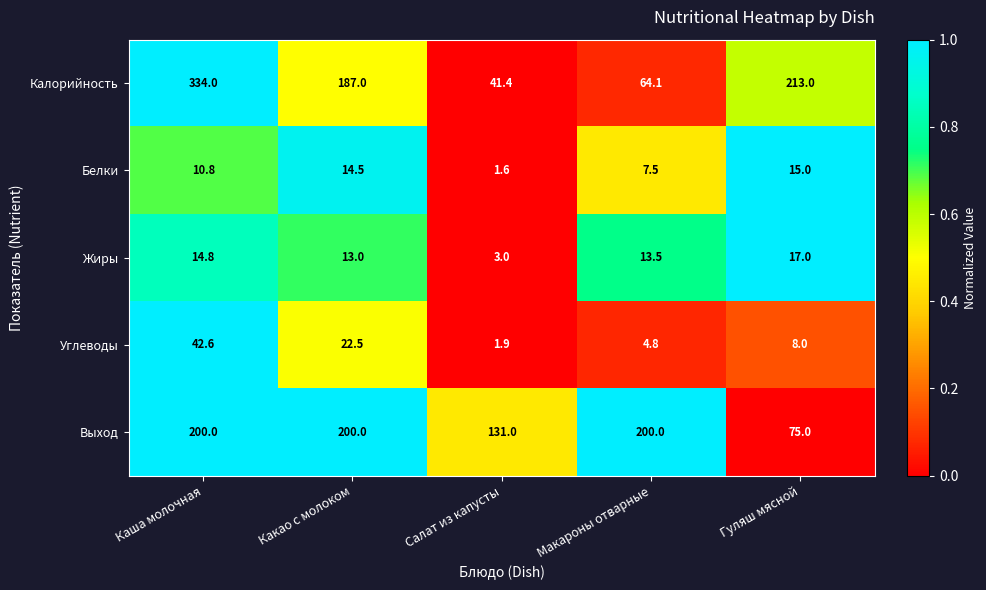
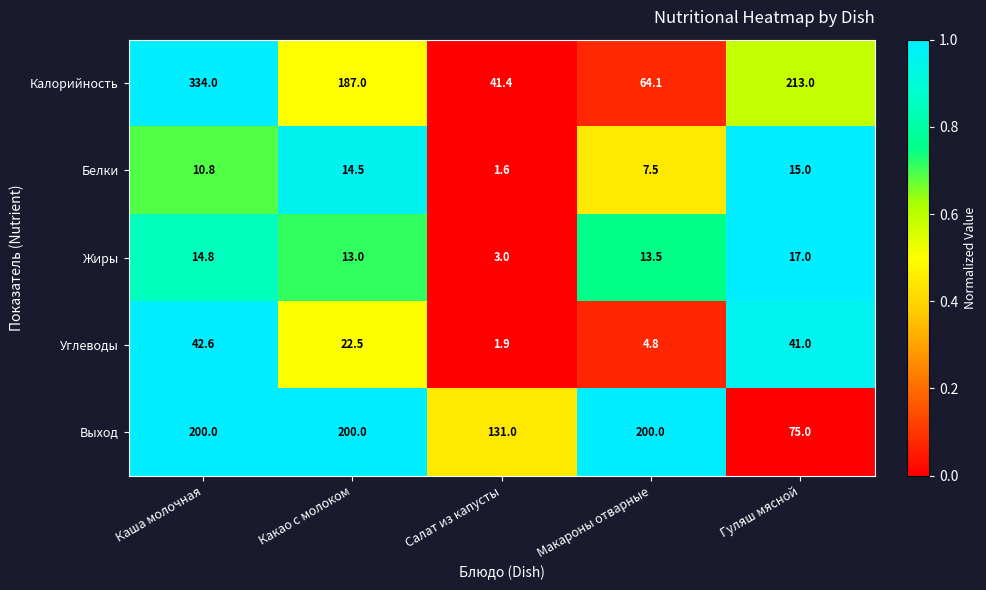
Углеводы, Гуляш мясной: 8.0 -> 41.0
